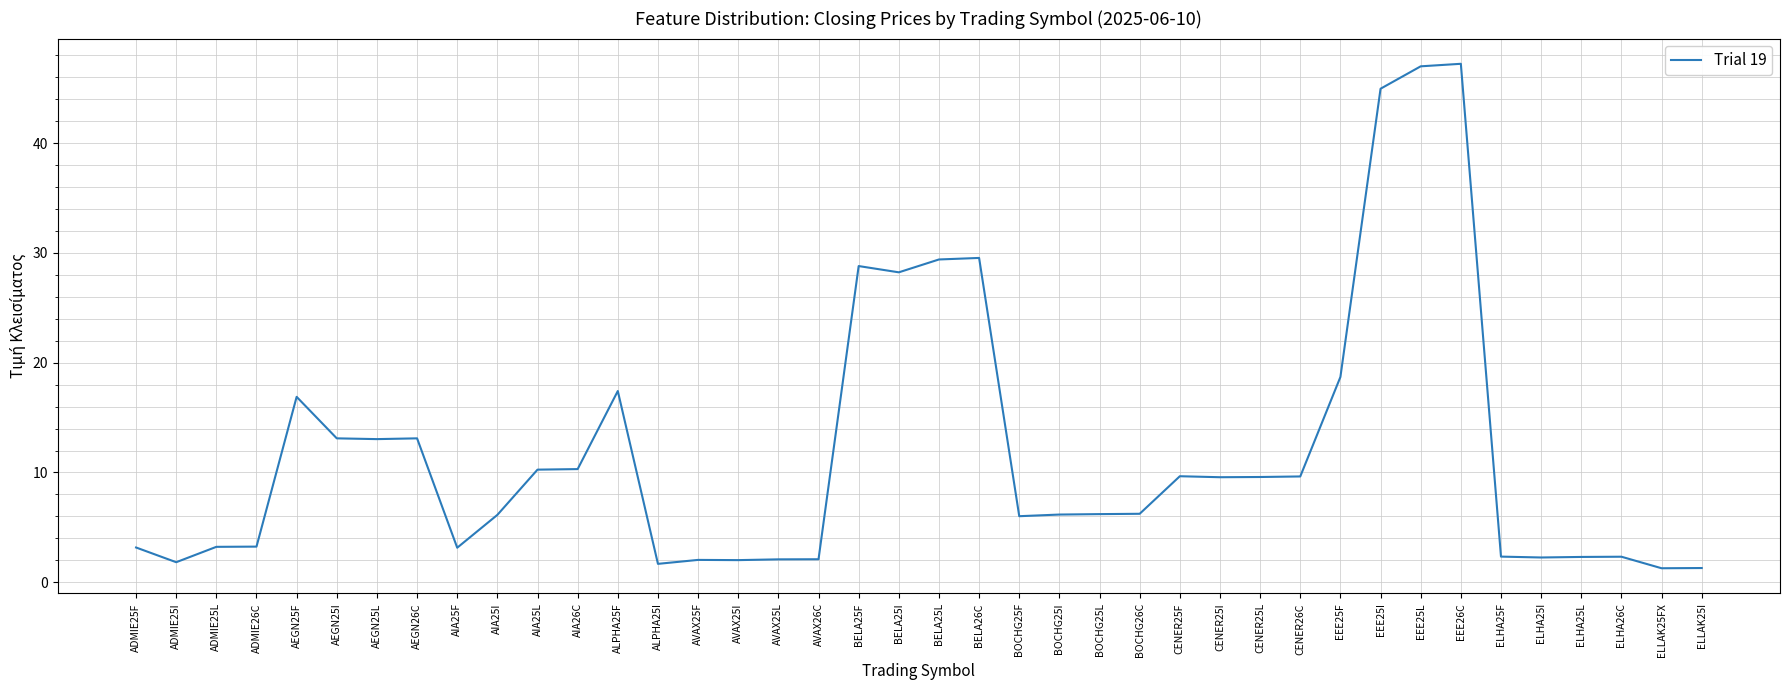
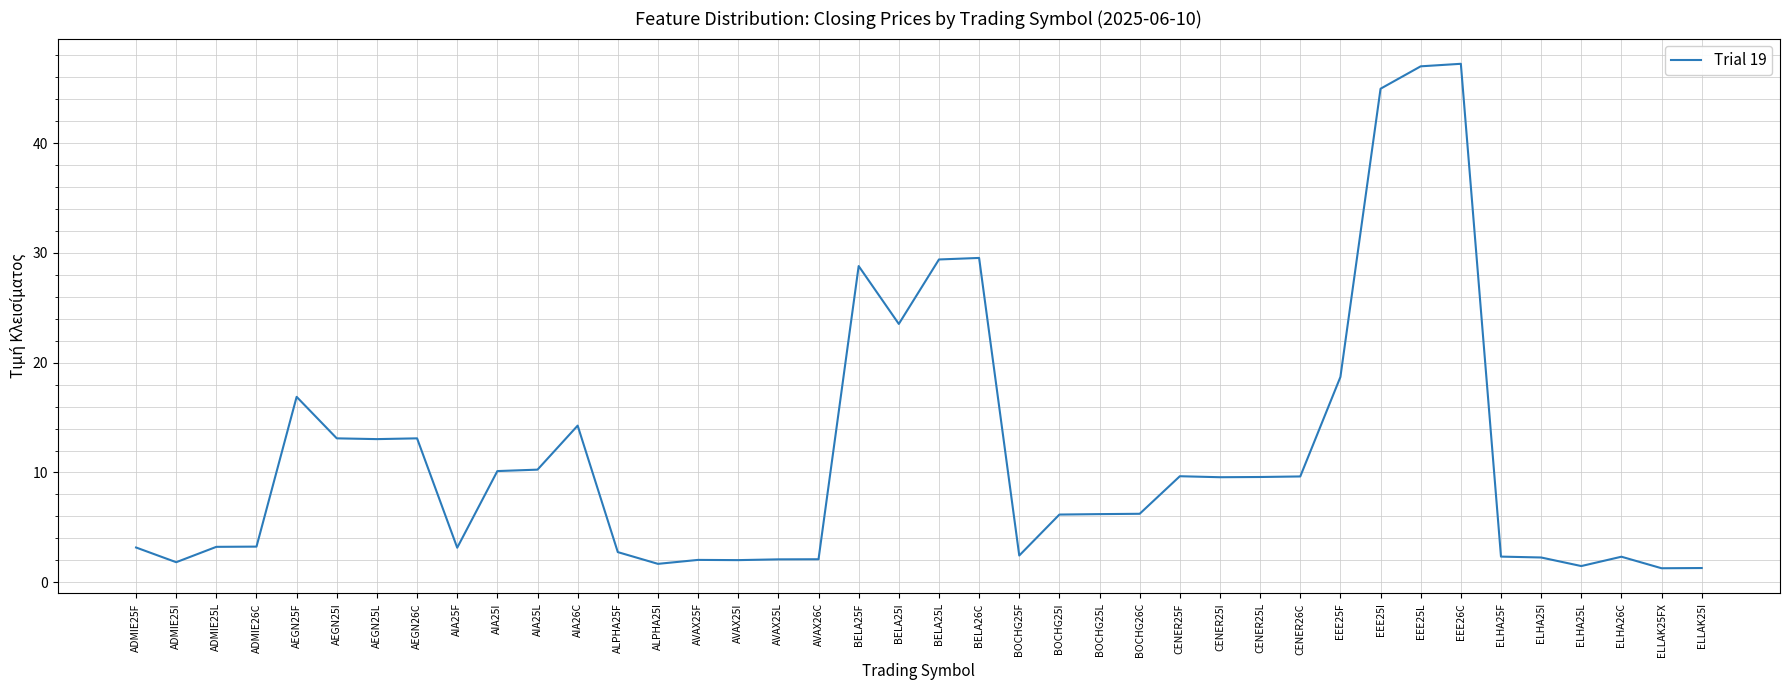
AIA25I: 6.1 -> 10.1
AIA26C: 10.3 -> 14.3
ALPHA25F: 17.4 -> 2.8
BELA25I: 28.2 -> 23.5
BOCHG25F: 6.0 -> 2.4
ELHA25L: 2.3 -> 1.5
